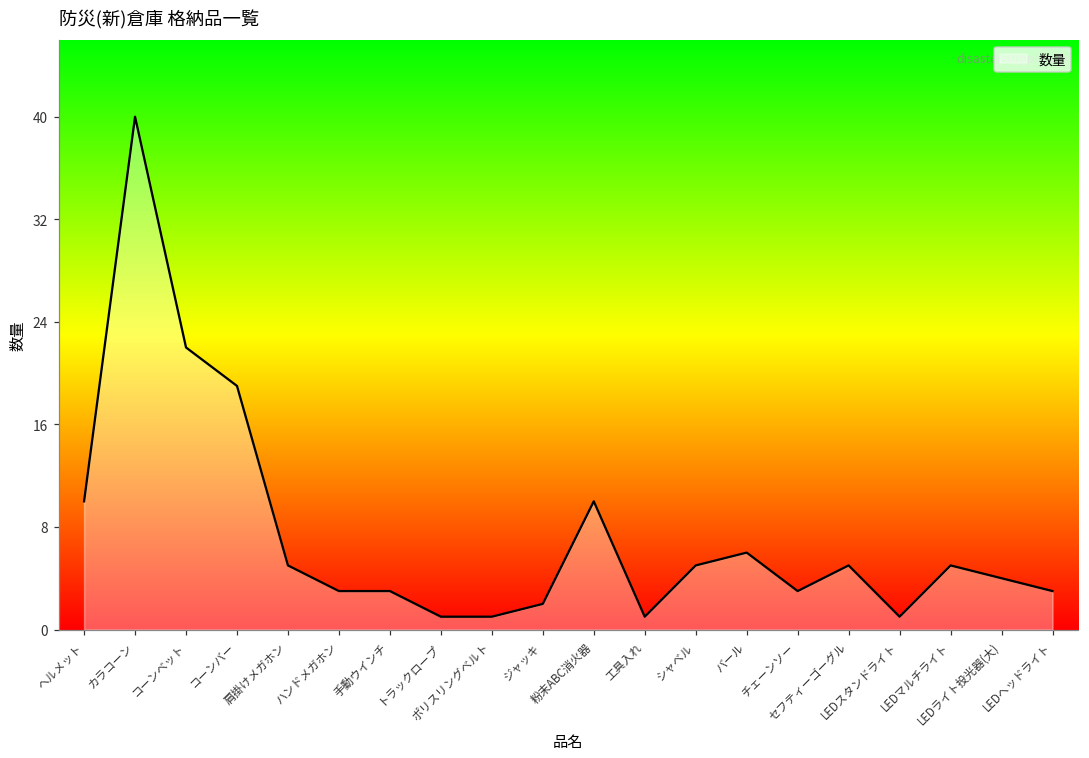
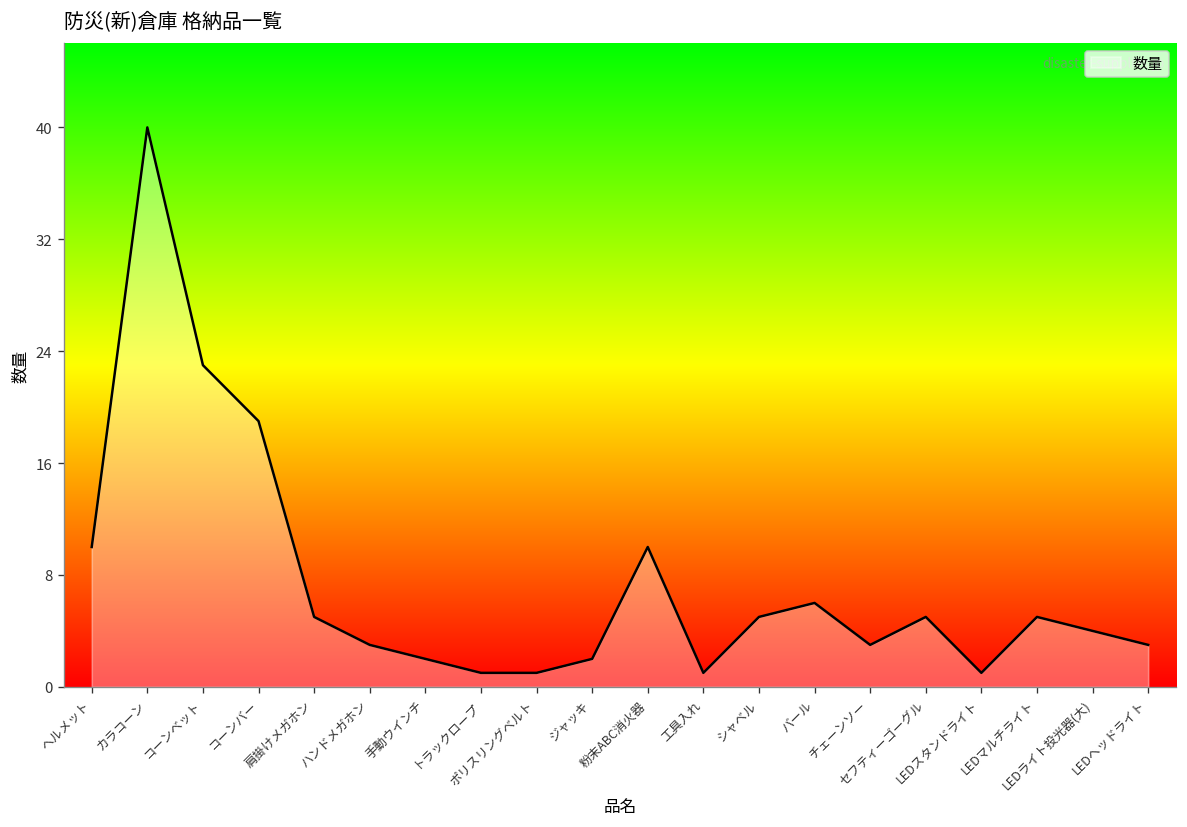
コーンベット: 22 -> 23
手動ウインチ: 3 -> 2
